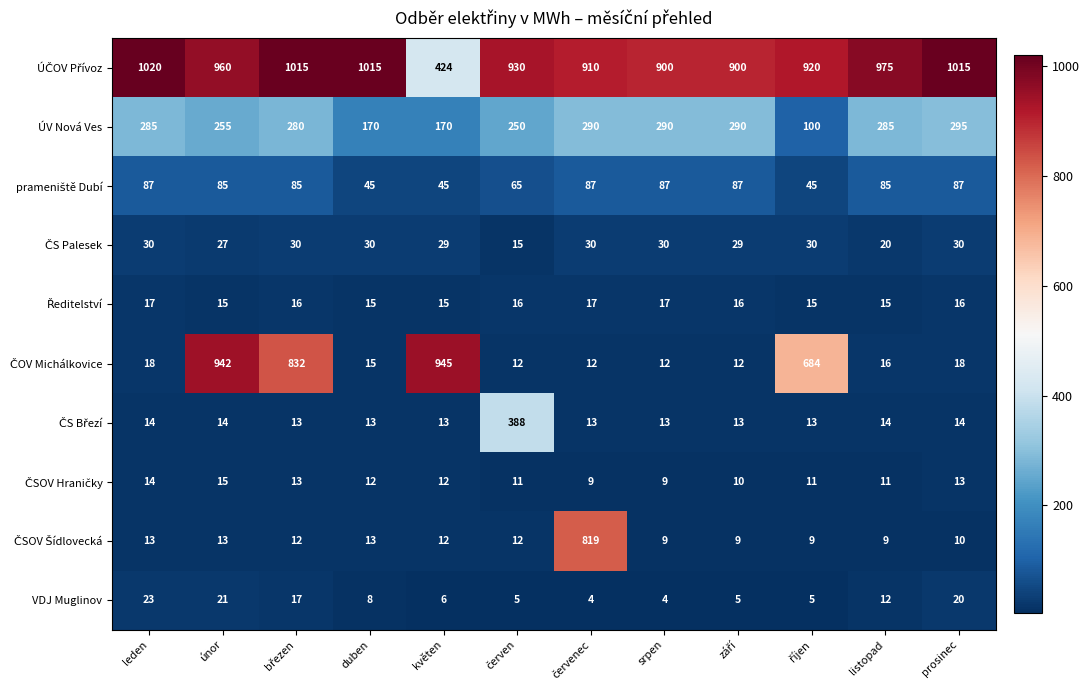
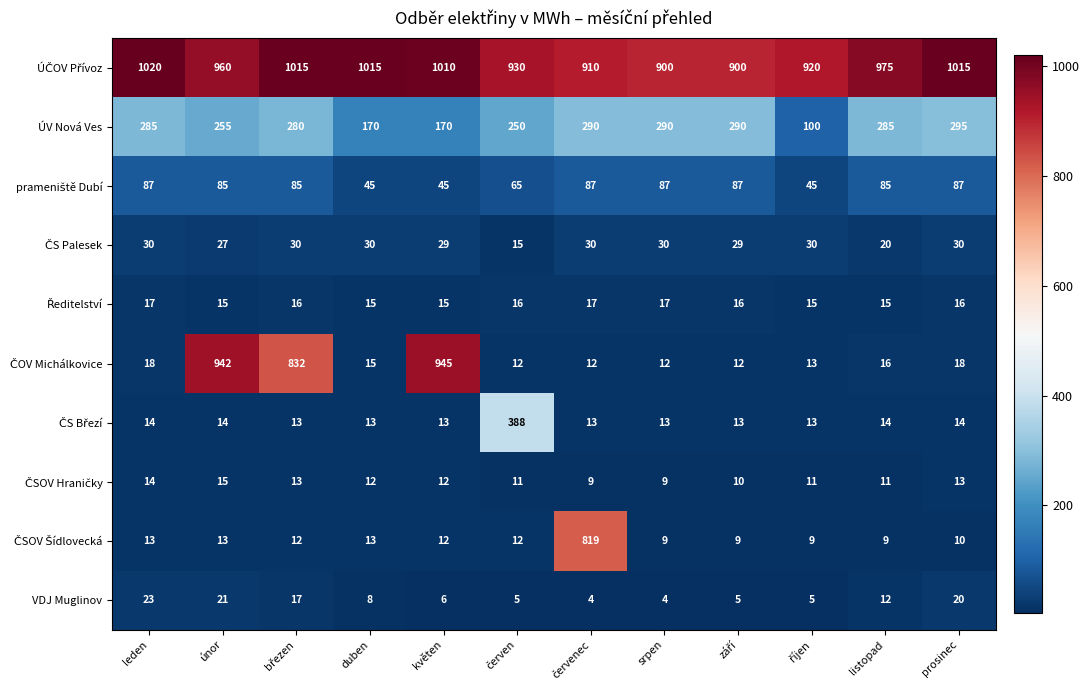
ÚČOV Přívoz, květen: 424 -> 1010
ČOV Michálkovice, říjen: 684 -> 13
